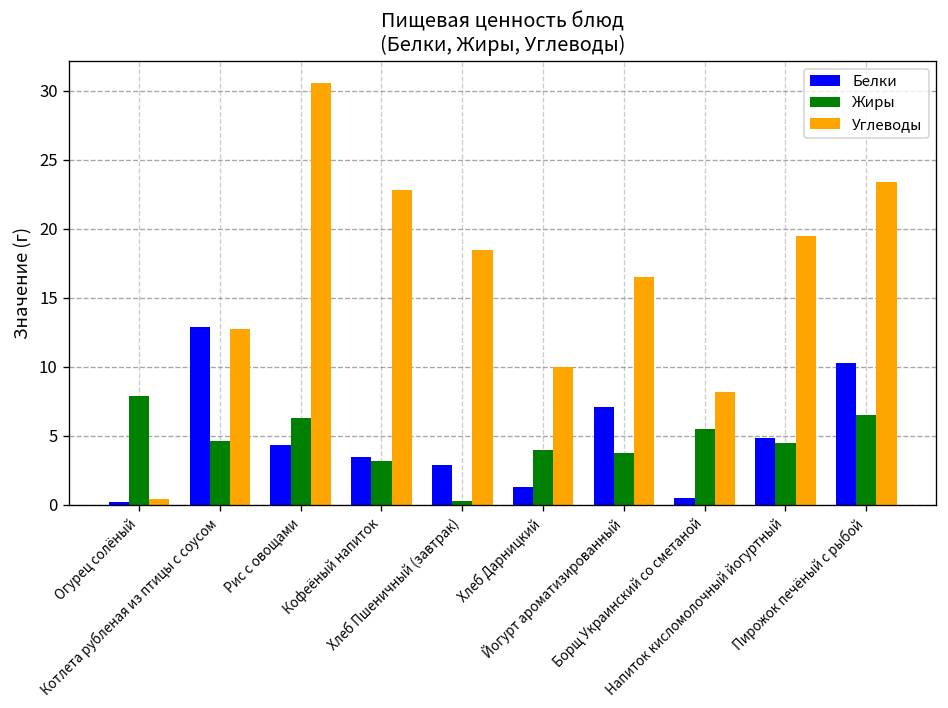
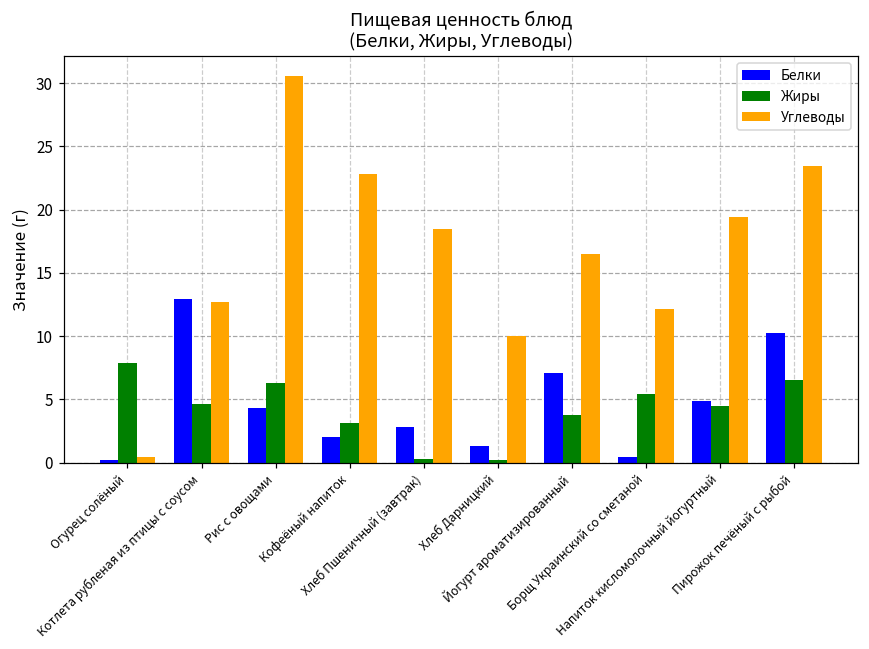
Белки, Кофеёный напиток: 3.5 -> 2.0
Жиры, Хлеб Дарницкий: 4.0 -> 0.2
Углеводы, Борщ Украинский со сметаной: 8.2 -> 12.2
